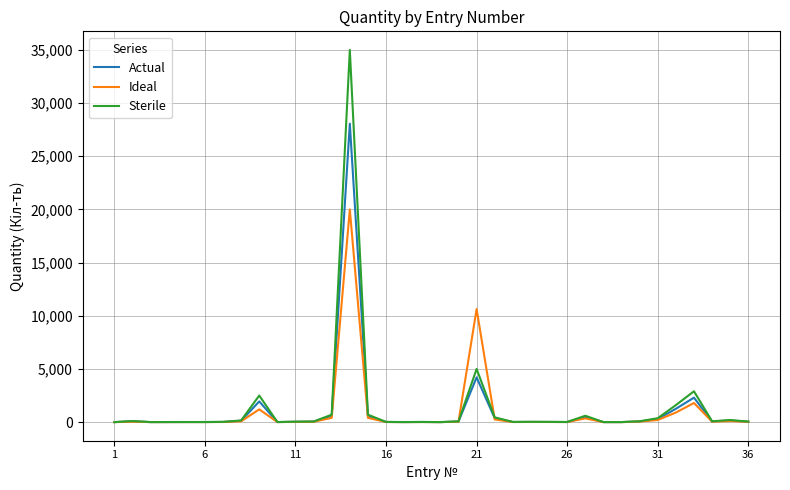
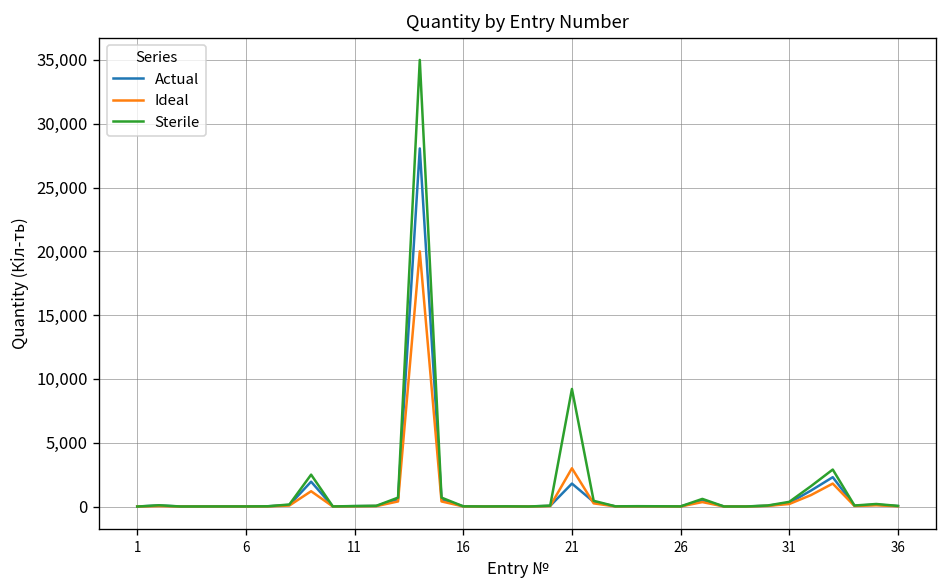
Actual, 21: 4,200 -> 1,800
Ideal, 21: 10,600 -> 3,000
Sterile, 21: 5,000 -> 9,200
